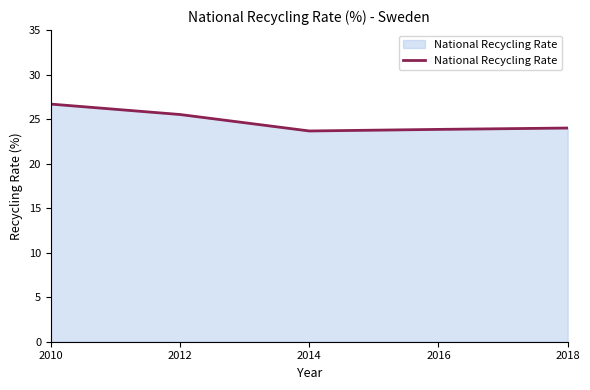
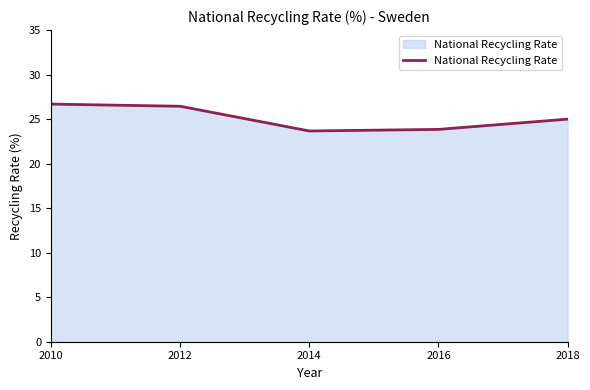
2012: 25.5 -> 26.4
2018: 24 -> 25
